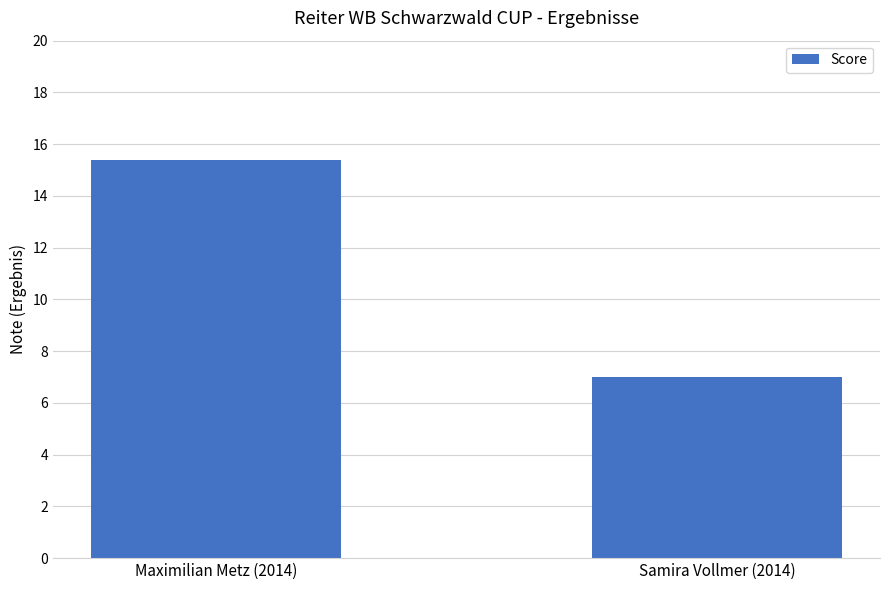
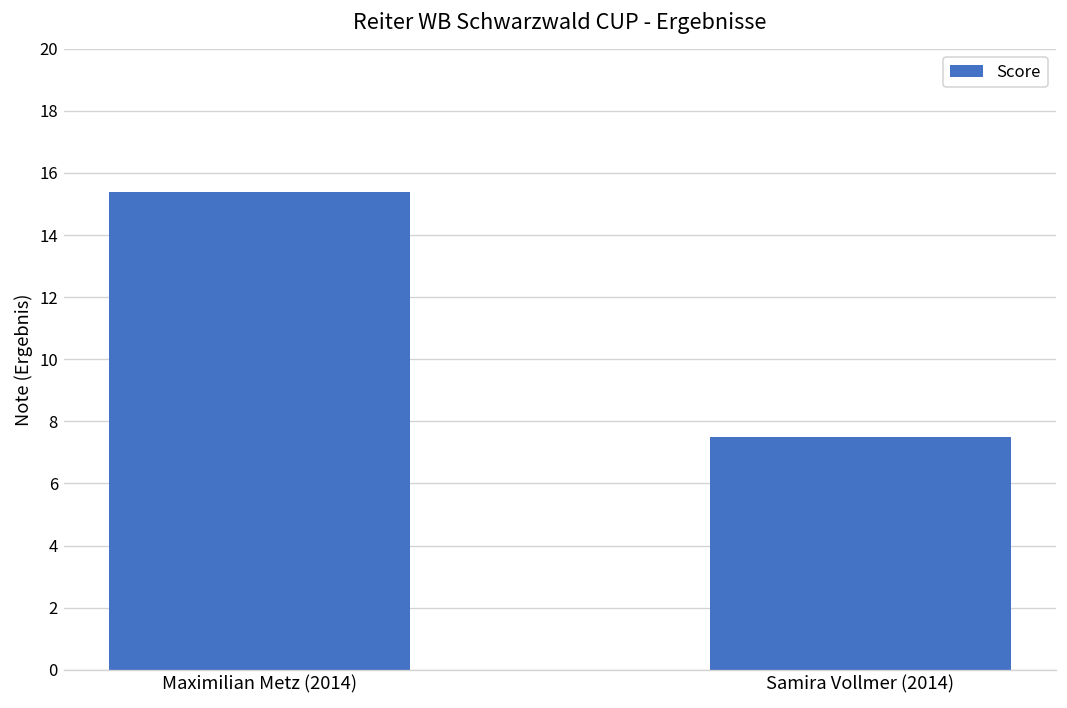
Samira Vollmer (2014): 7.0 -> 7.5
